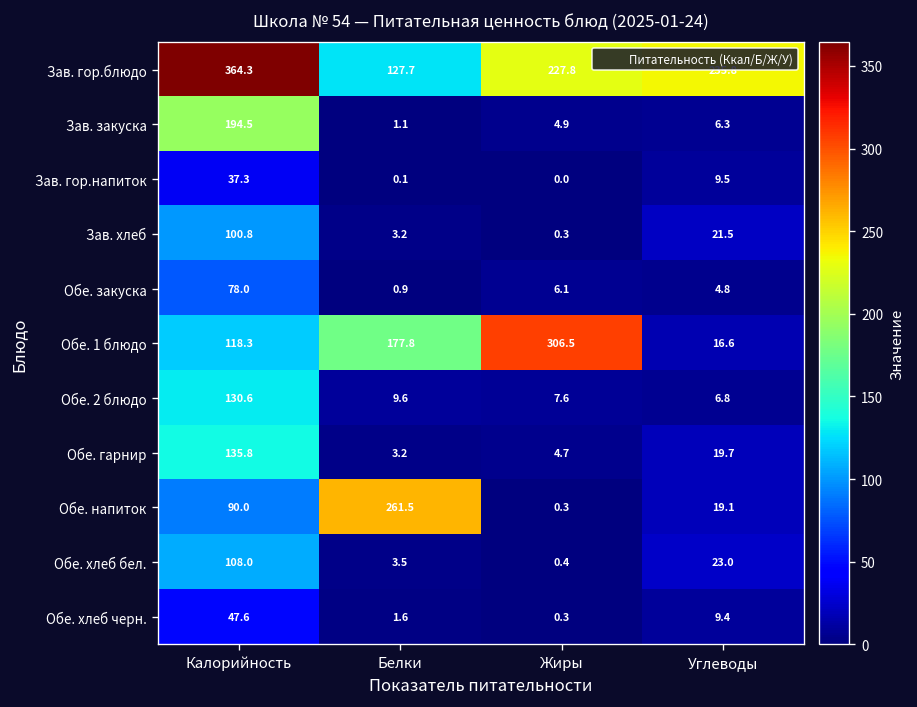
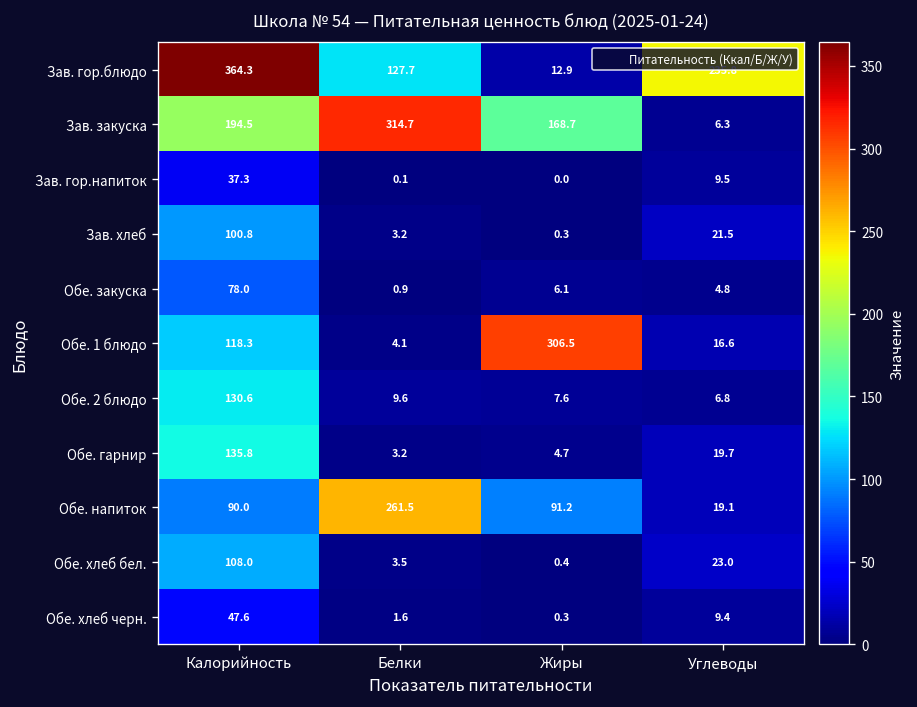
Зав. гор.блюдо, Жиры: 227.8 -> 12.9
Зав. закуска, Белки: 1.1 -> 314.7
Зав. закуска, Жиры: 4.9 -> 168.7
Обе. 1 блюдо, Белки: 177.8 -> 4.1
Обе. напиток, Жиры: 0.3 -> 91.2
